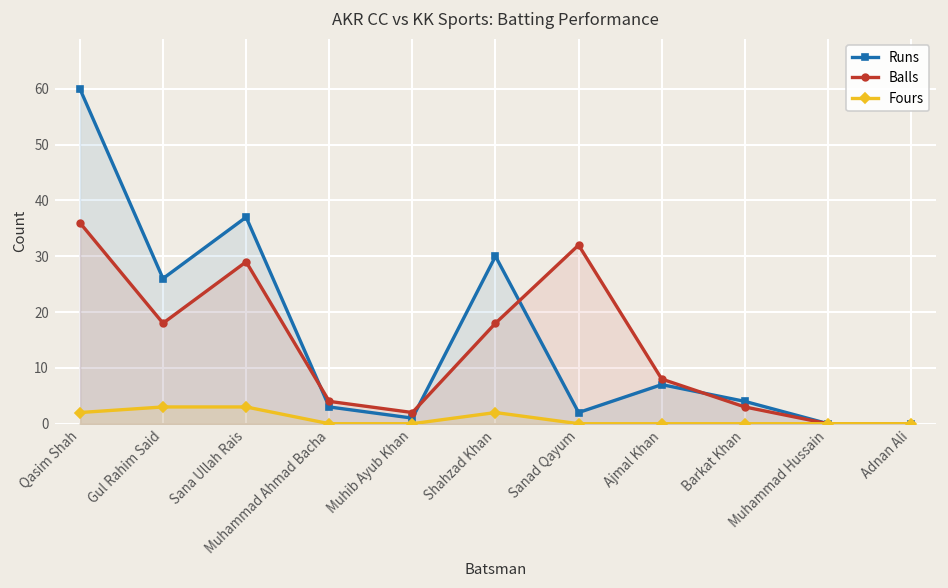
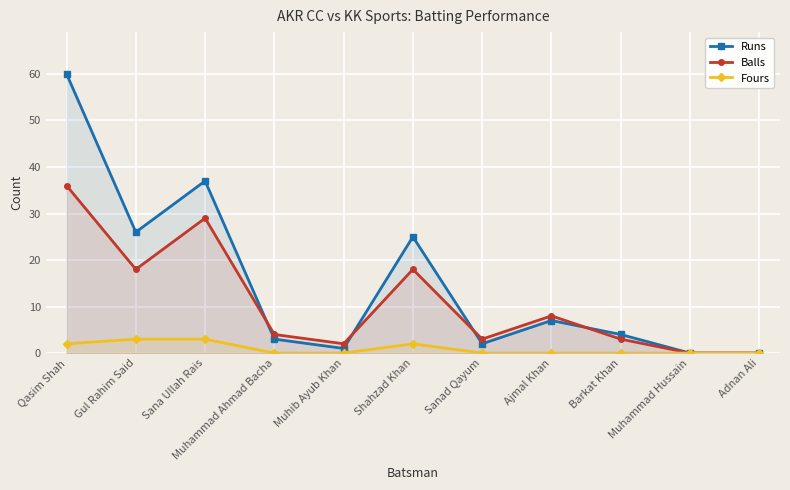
Runs, Shahzad Khan: 30 -> 25
Balls, Sanad Qayum: 32 -> 3
